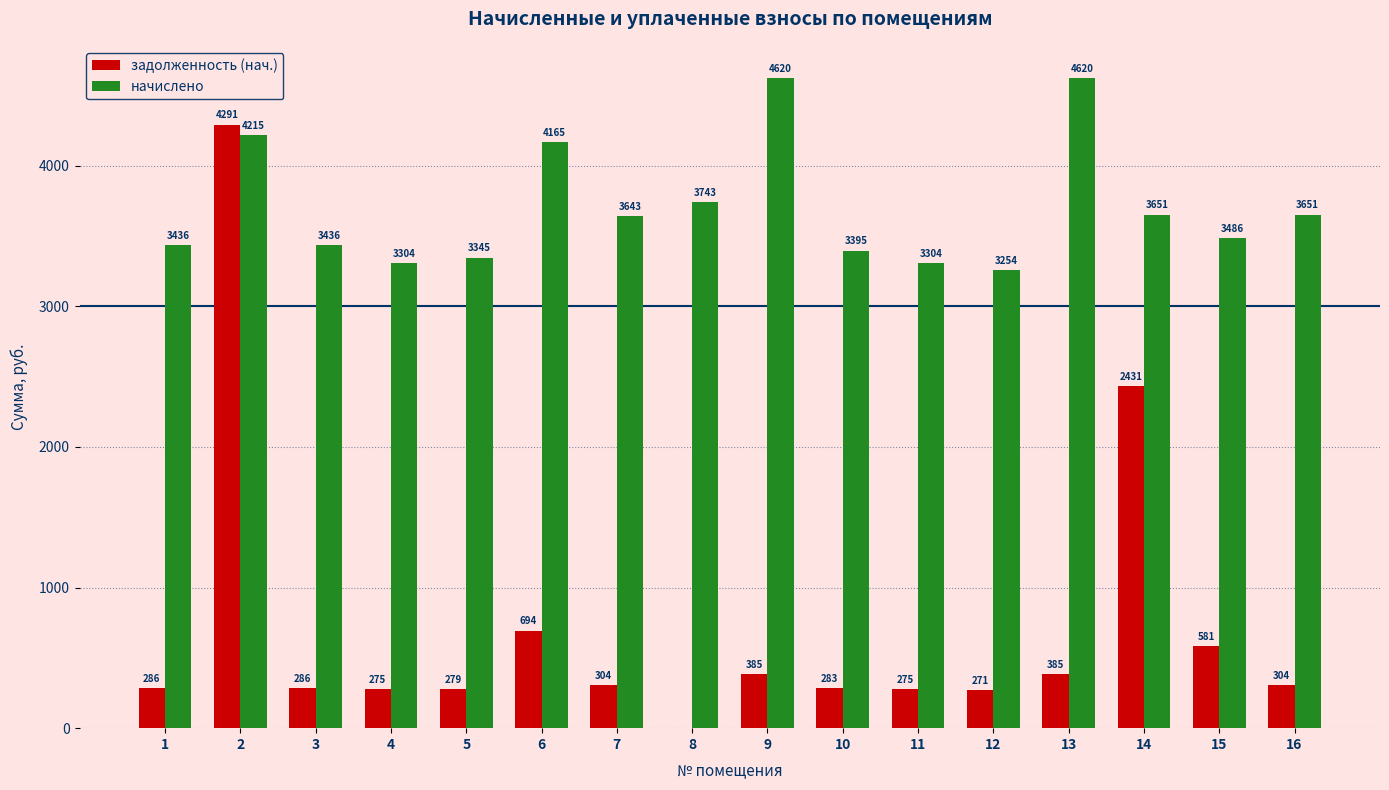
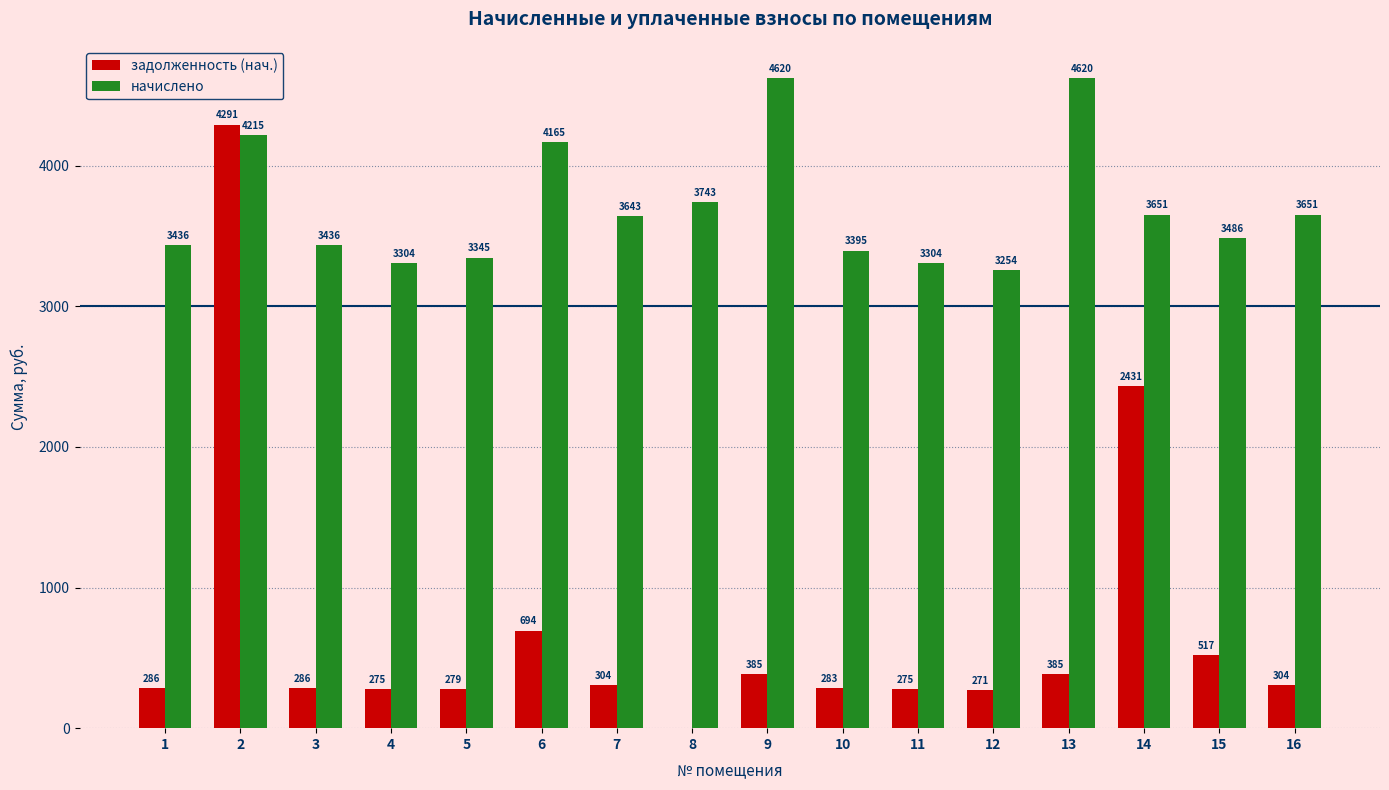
задолженность (нач.), 15: 581 -> 517
